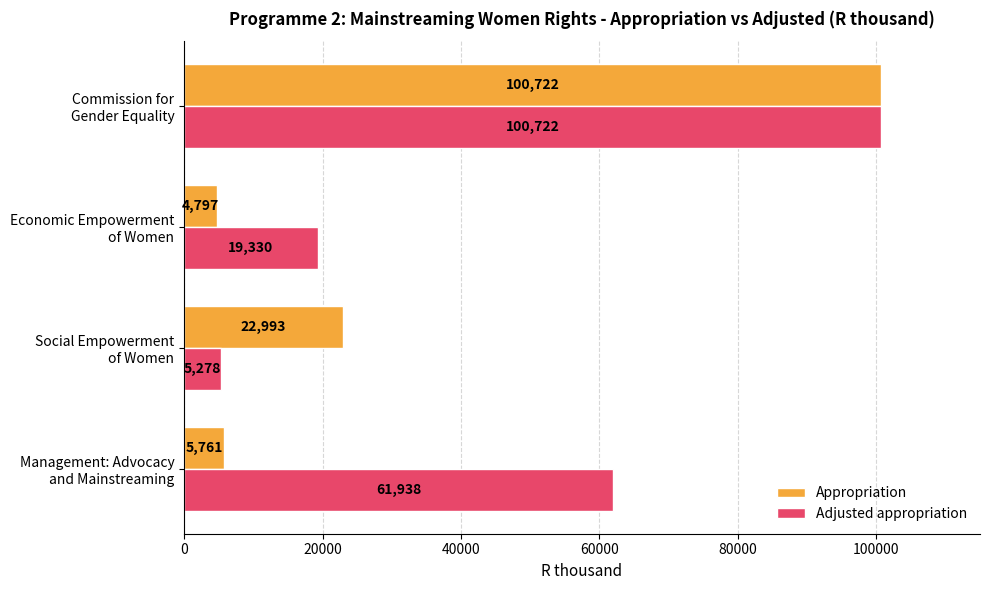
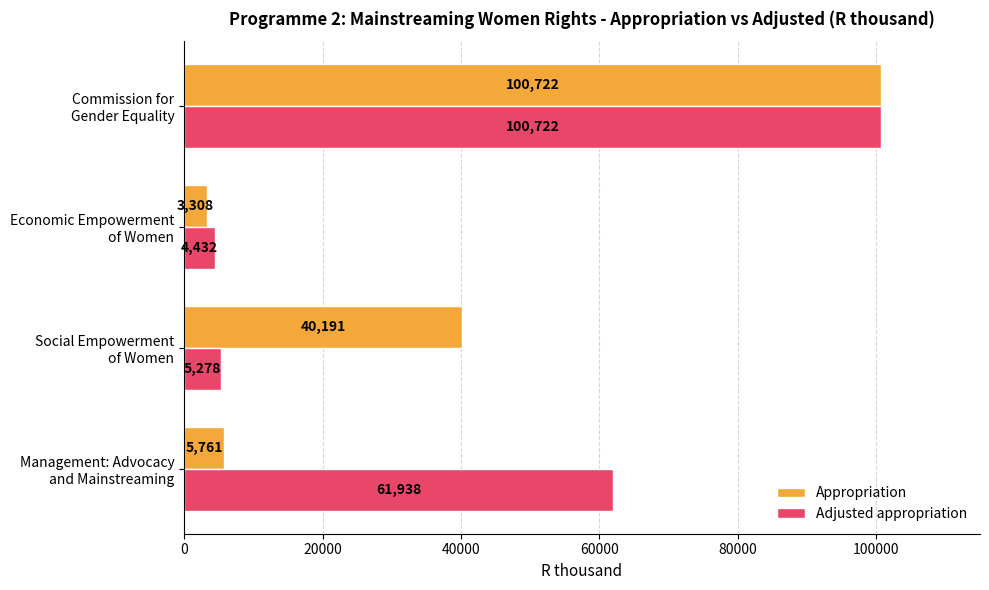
Appropriation, Economic Empowerment of Women: 4,797 -> 3,308
Adjusted appropriation, Economic Empowerment of Women: 19,330 -> 4,432
Appropriation, Social Empowerment of Women: 22,993 -> 40,191
